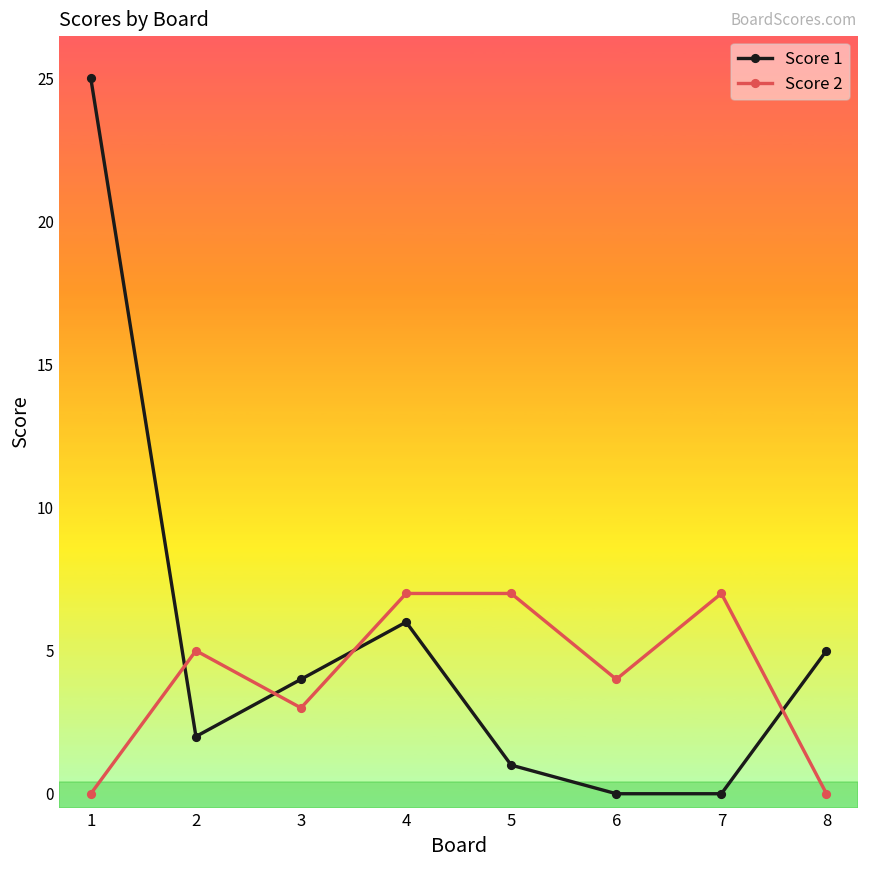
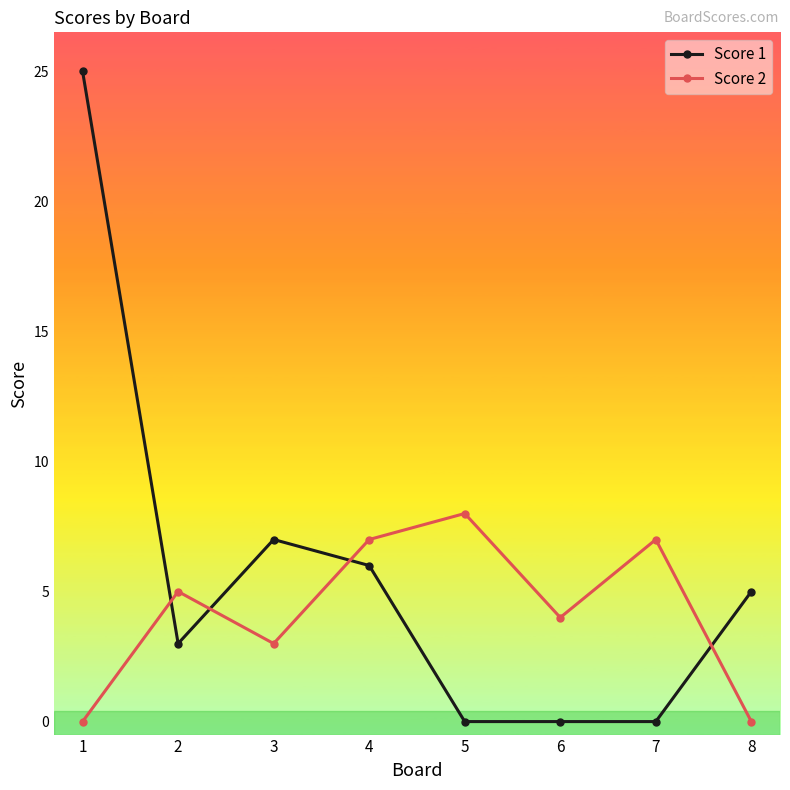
Score 1, 2: 2 -> 3
Score 1, 3: 4 -> 7
Score 1, 5: 1 -> 0
Score 2, 5: 7 -> 8
